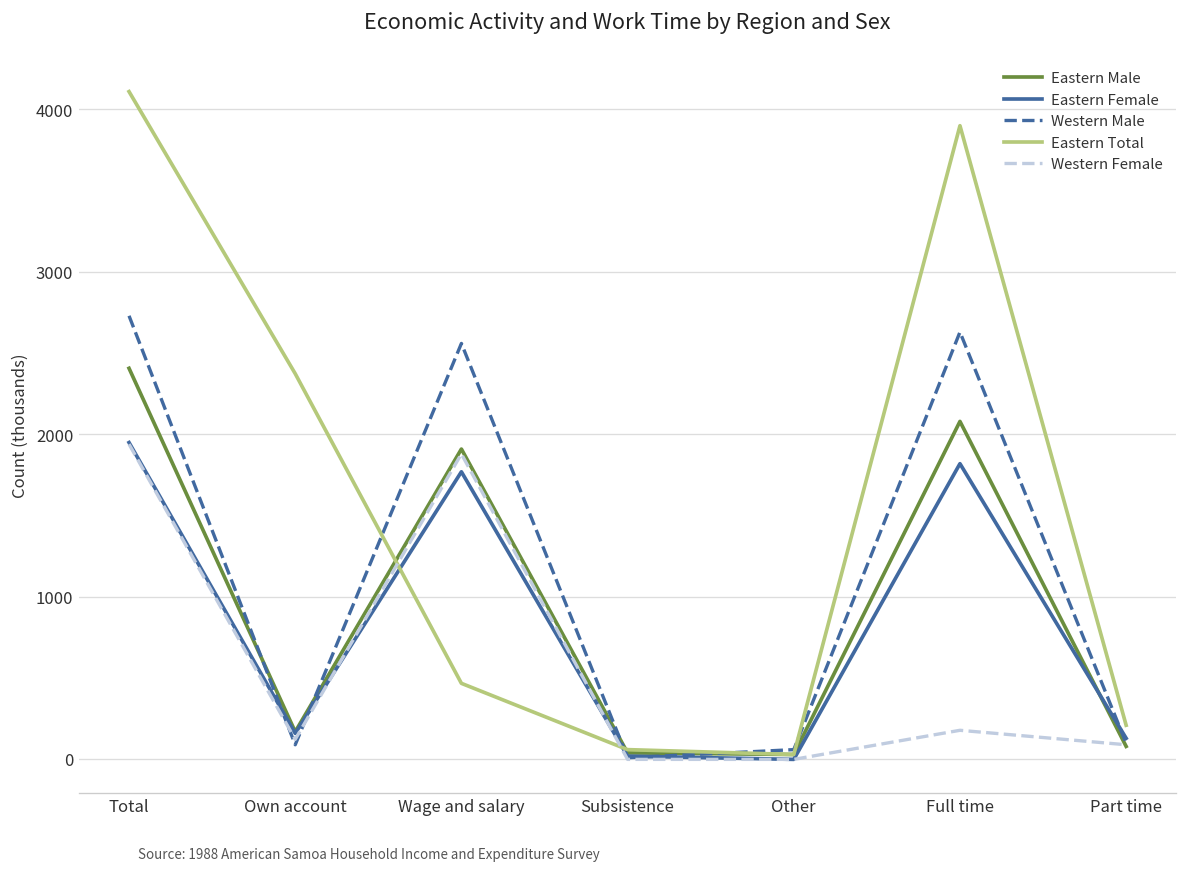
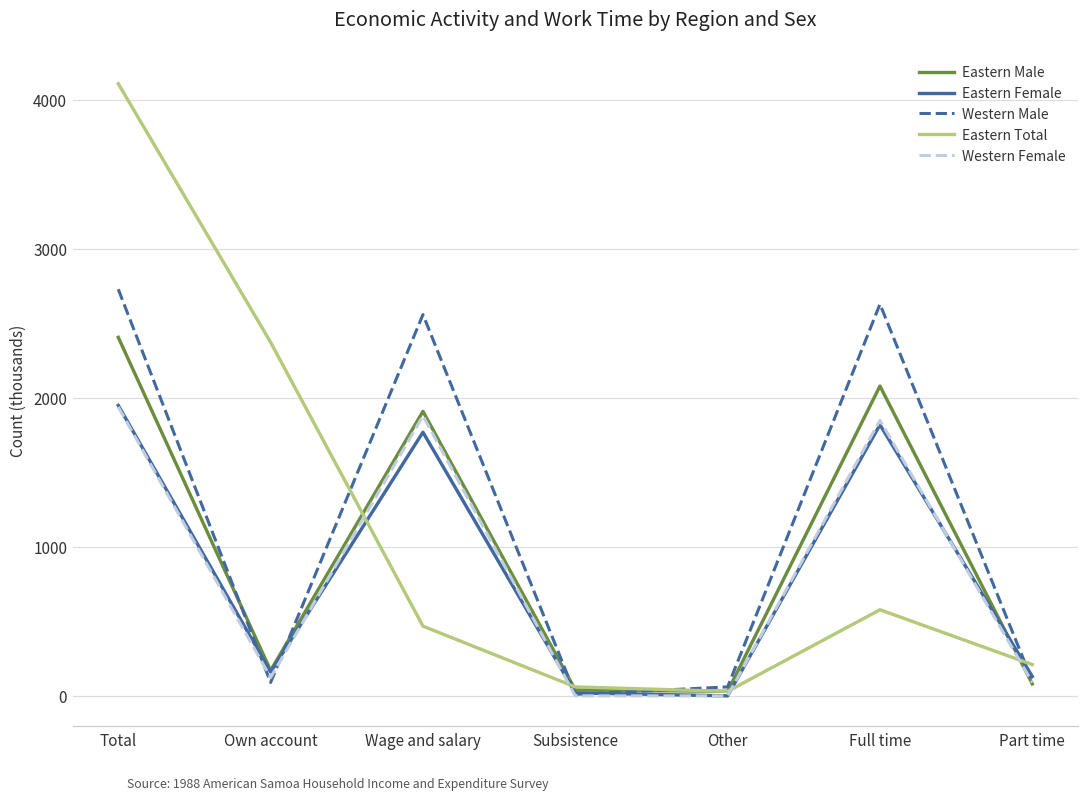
Eastern Total, Full time: 3900 -> 580
Western Female, Full time: 180 -> 1850
